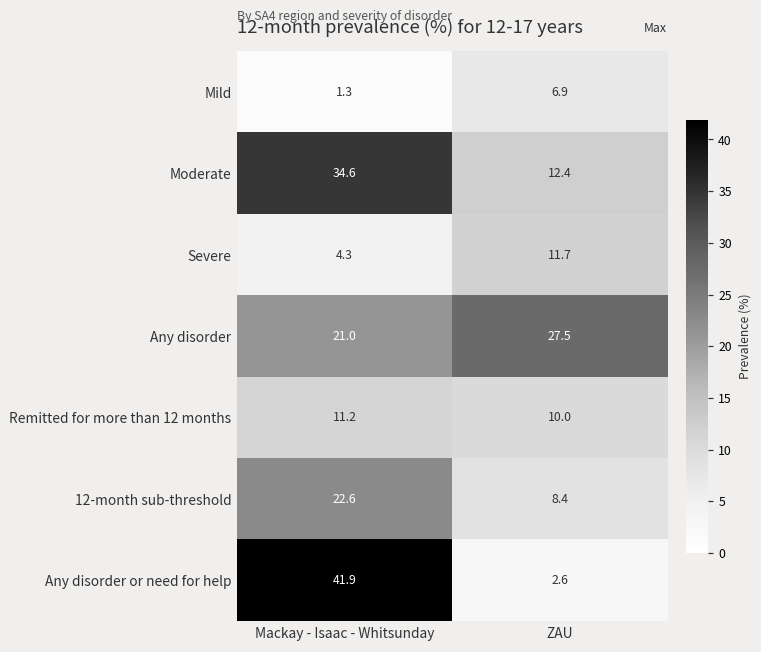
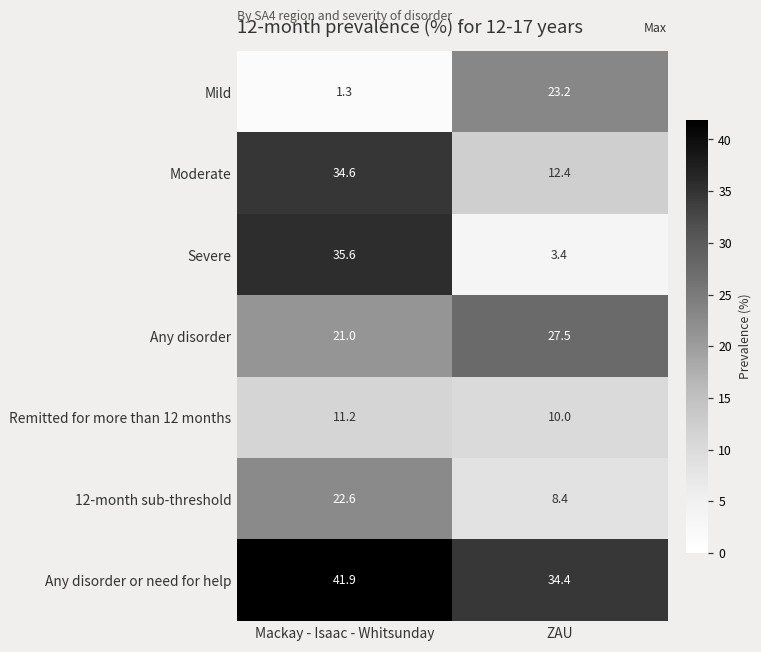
Mild, ZAU: 6.9 -> 23.2
Severe, Mackay - Isaac - Whitsunday: 4.3 -> 35.6
Severe, ZAU: 11.7 -> 3.4
Any disorder or need for help, ZAU: 2.6 -> 34.4
